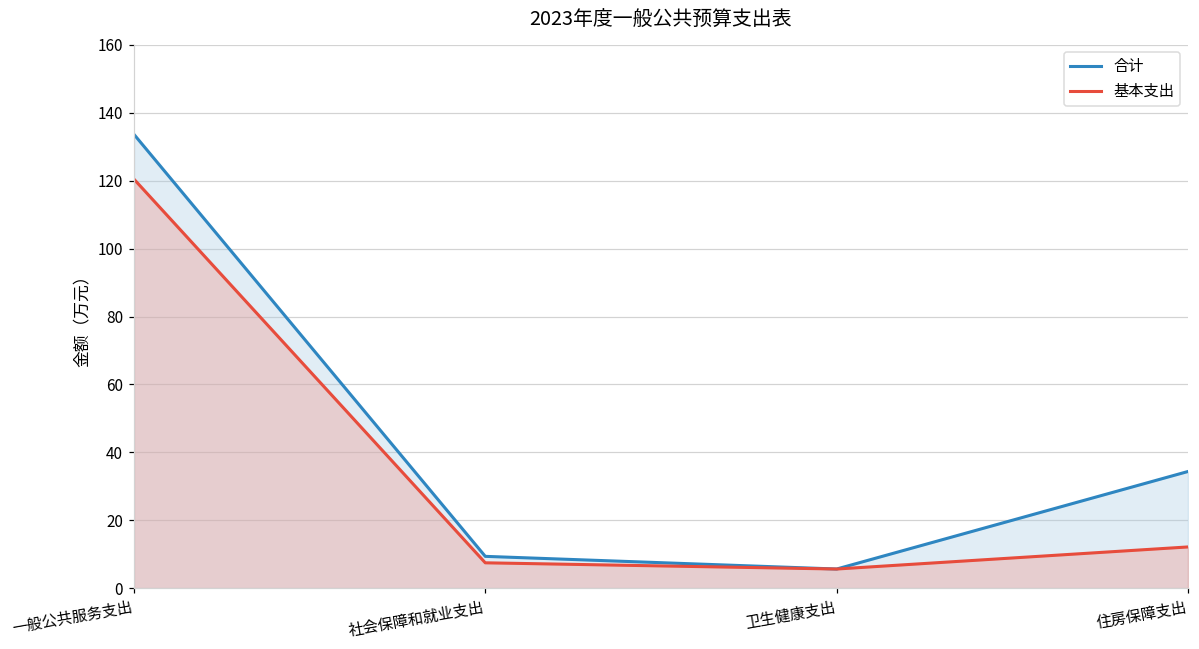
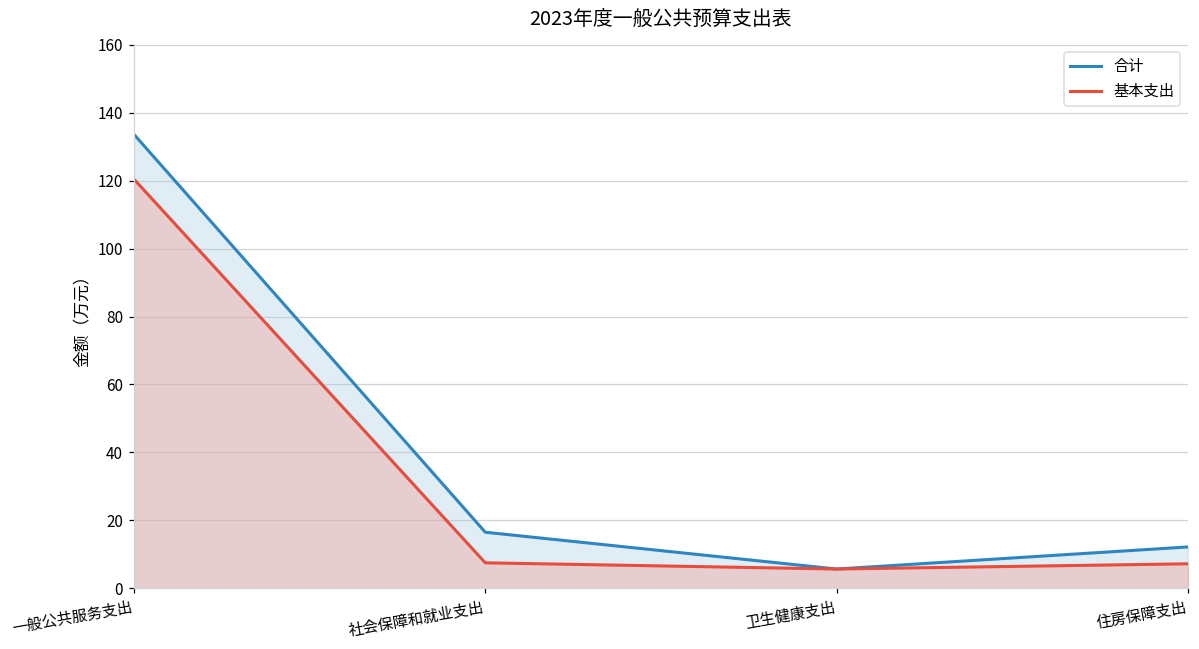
合计, 社会保障和就业支出: 9 -> 17
合计, 住房保障支出: 34 -> 12
基本支出, 住房保障支出: 12 -> 7
